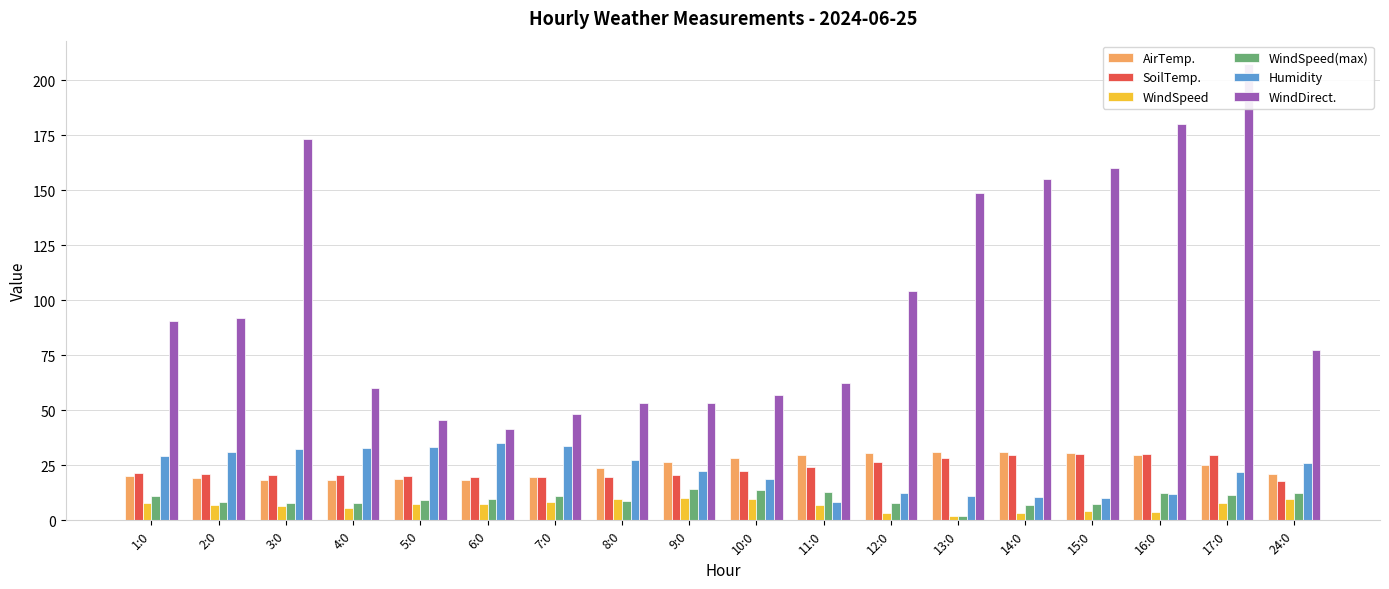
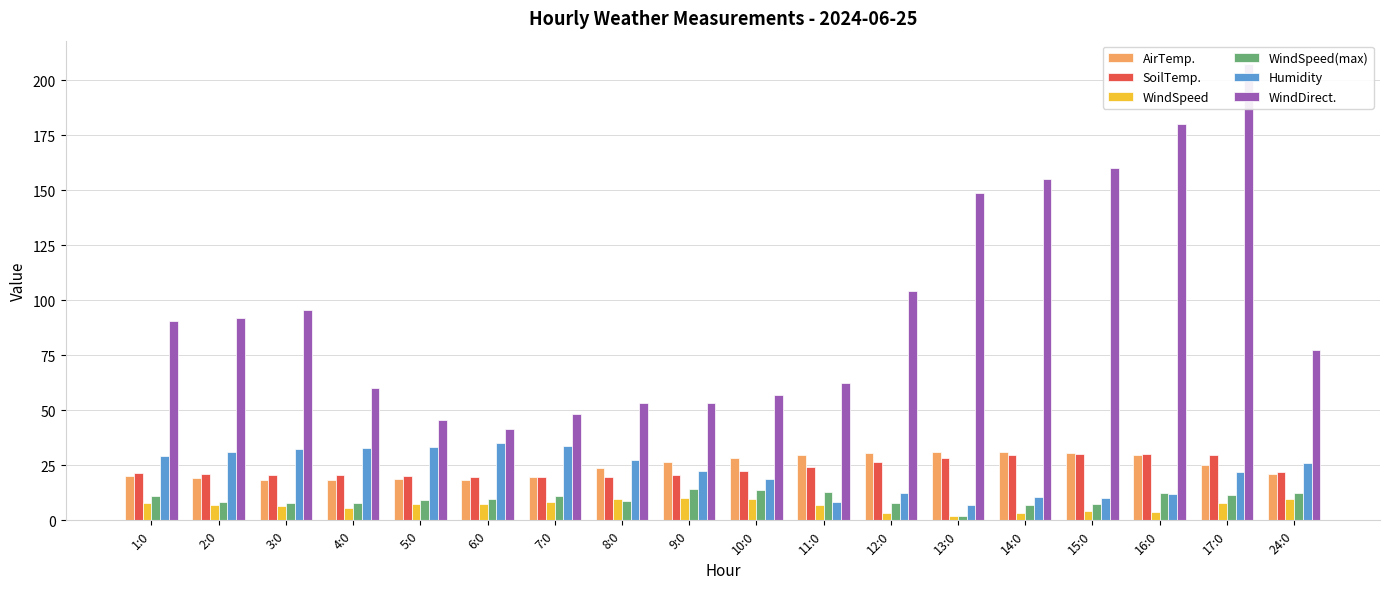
WindDirect., 3:0: 173 -> 96
Humidity, 13:0: 11 -> 7
SoilTemp., 24:0: 18 -> 22
